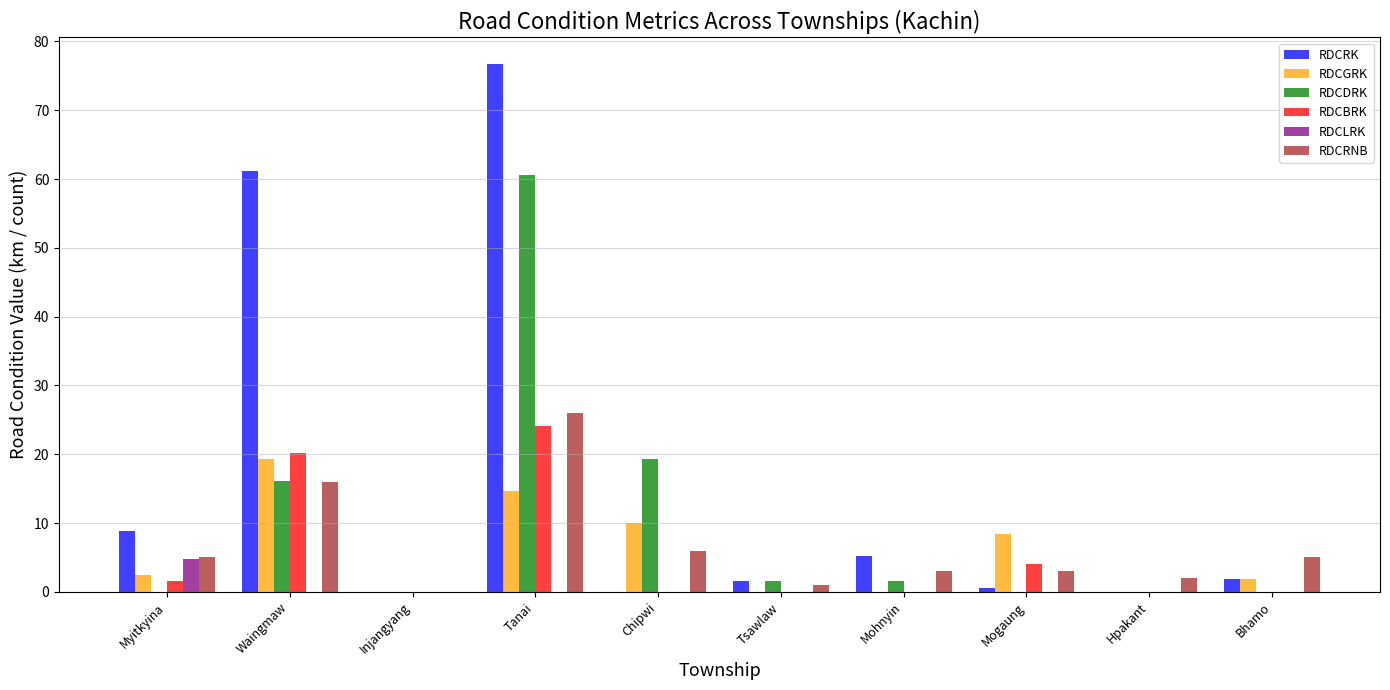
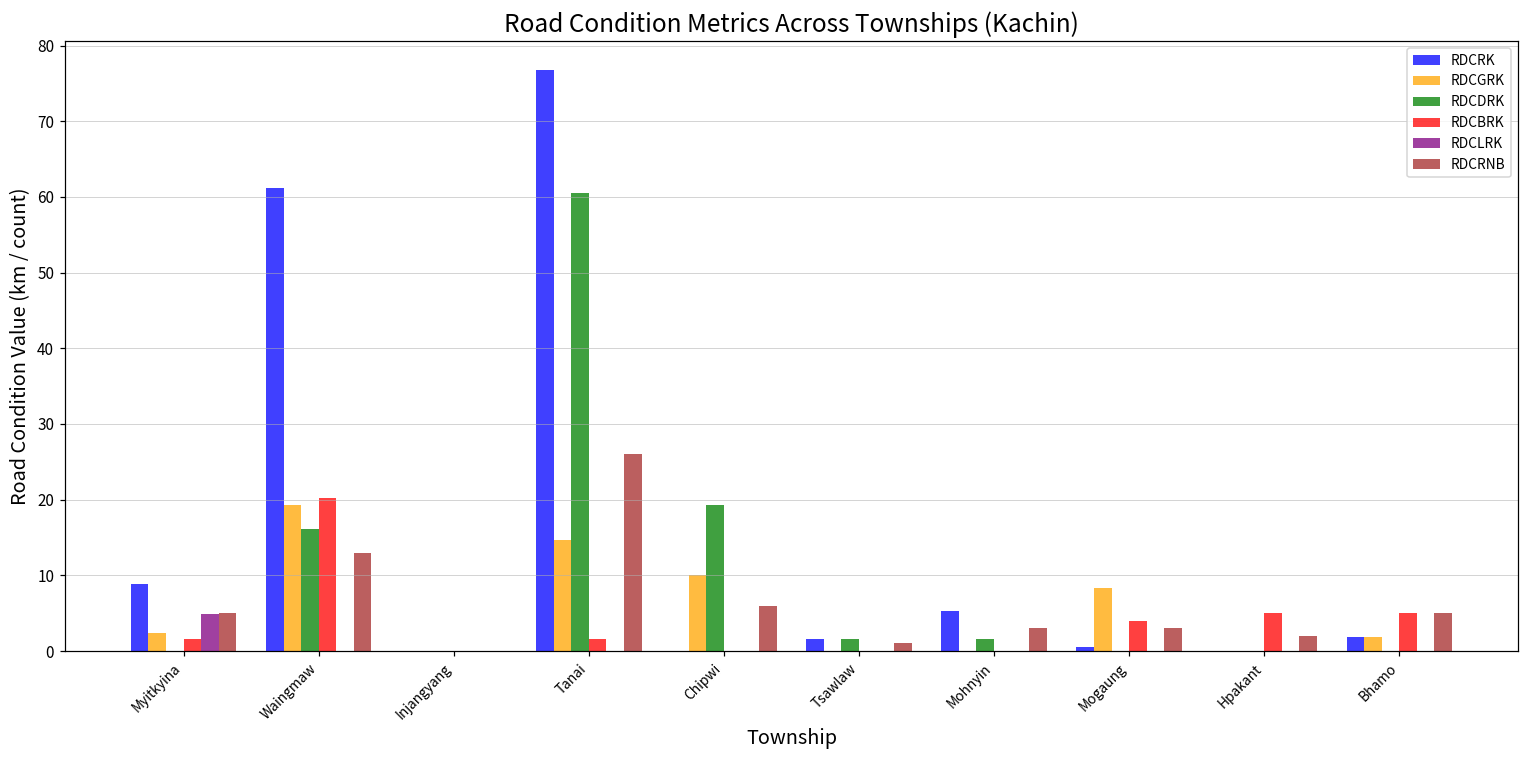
RDCRNB, Waingmaw: 16 -> 13
RDCBRK, Tanai: 24 -> 2
RDCBRK, Hpakant: 0 -> 5
RDCBRK, Bhamo: 0 -> 5
